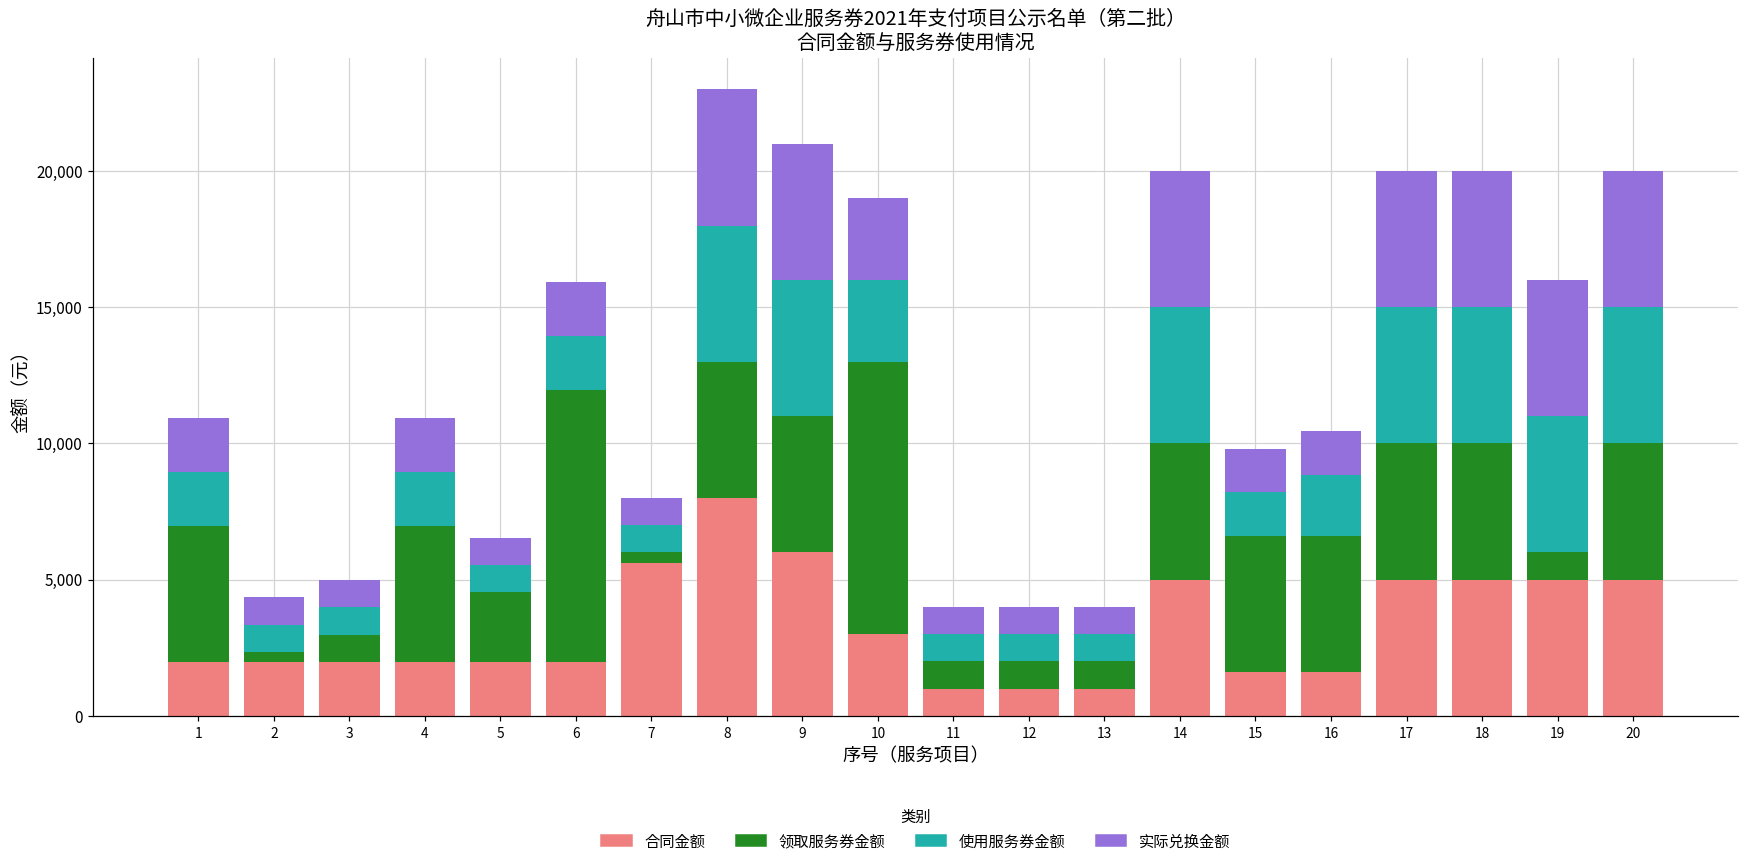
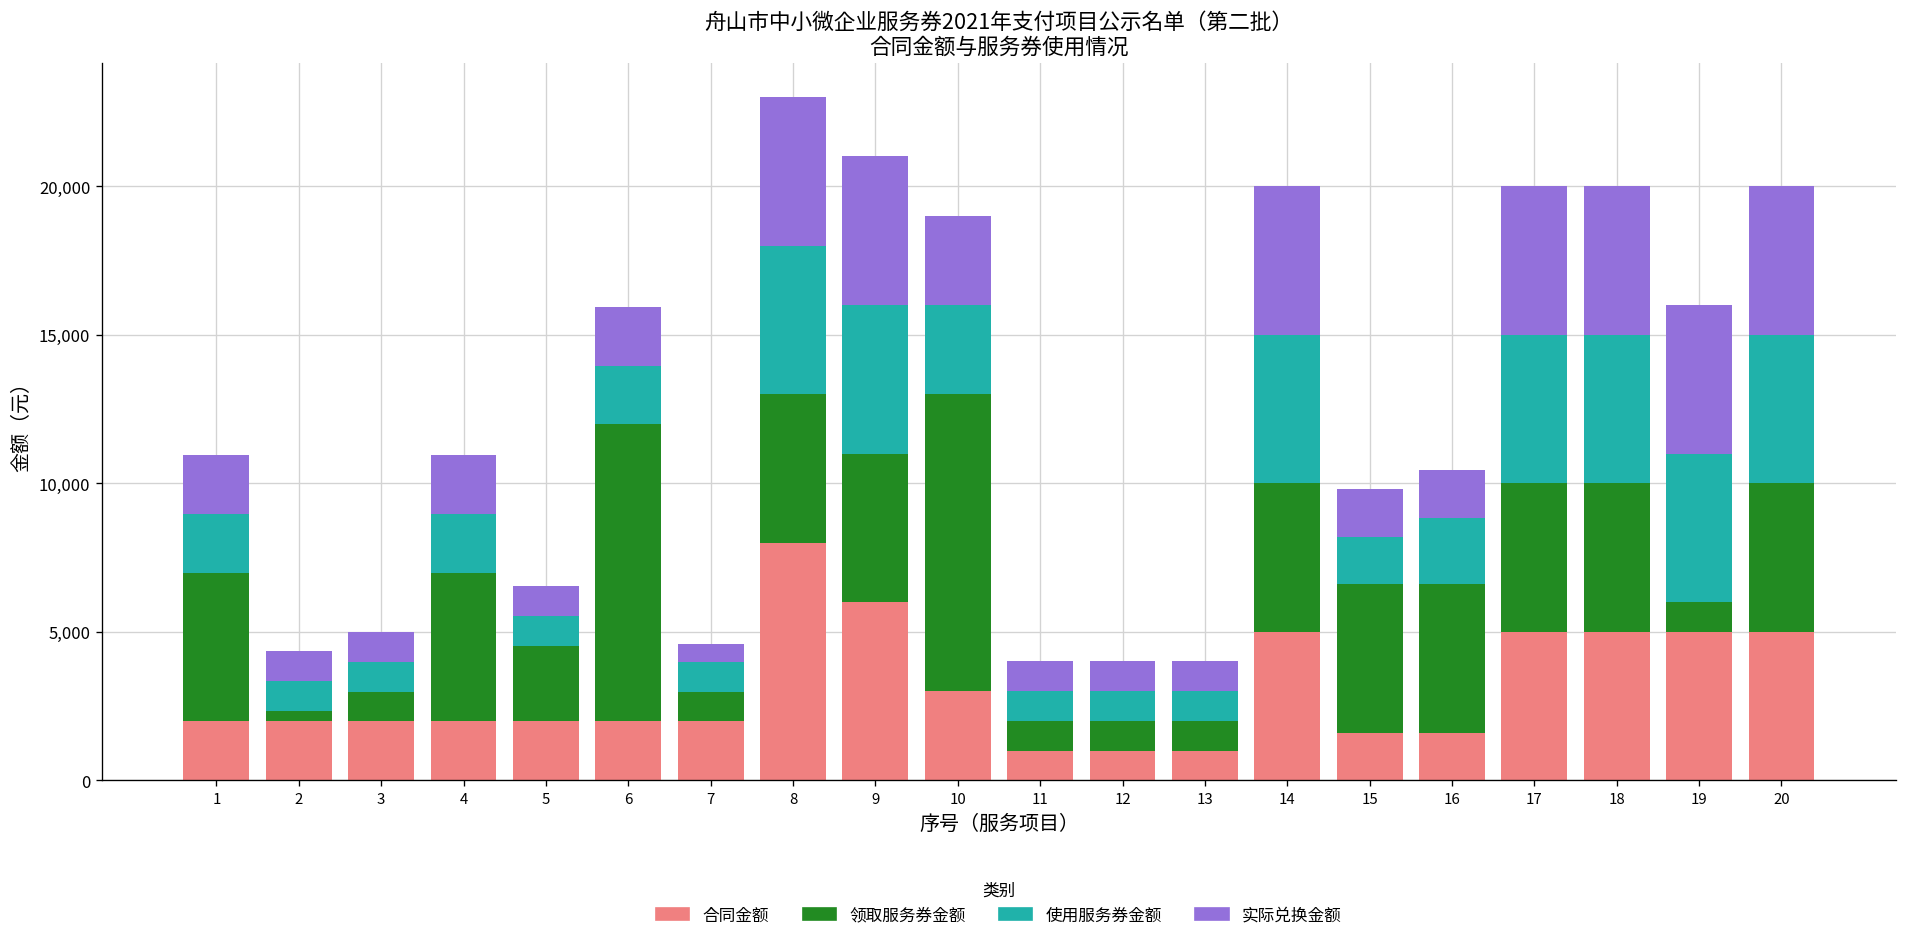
合同金额, 7: 5,600 -> 2,000
领取服务券金额, 7: 400 -> 1,000
实际兑换金额, 7: 1,000 -> 600
